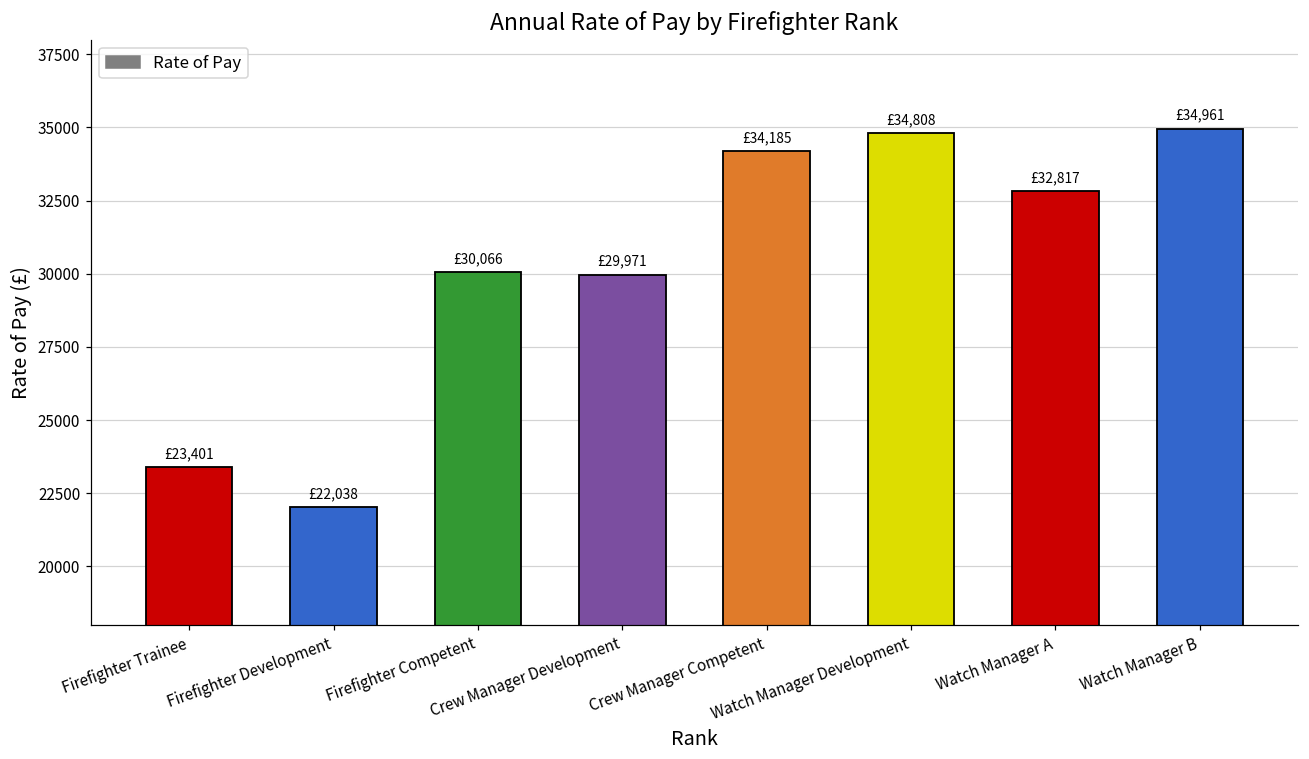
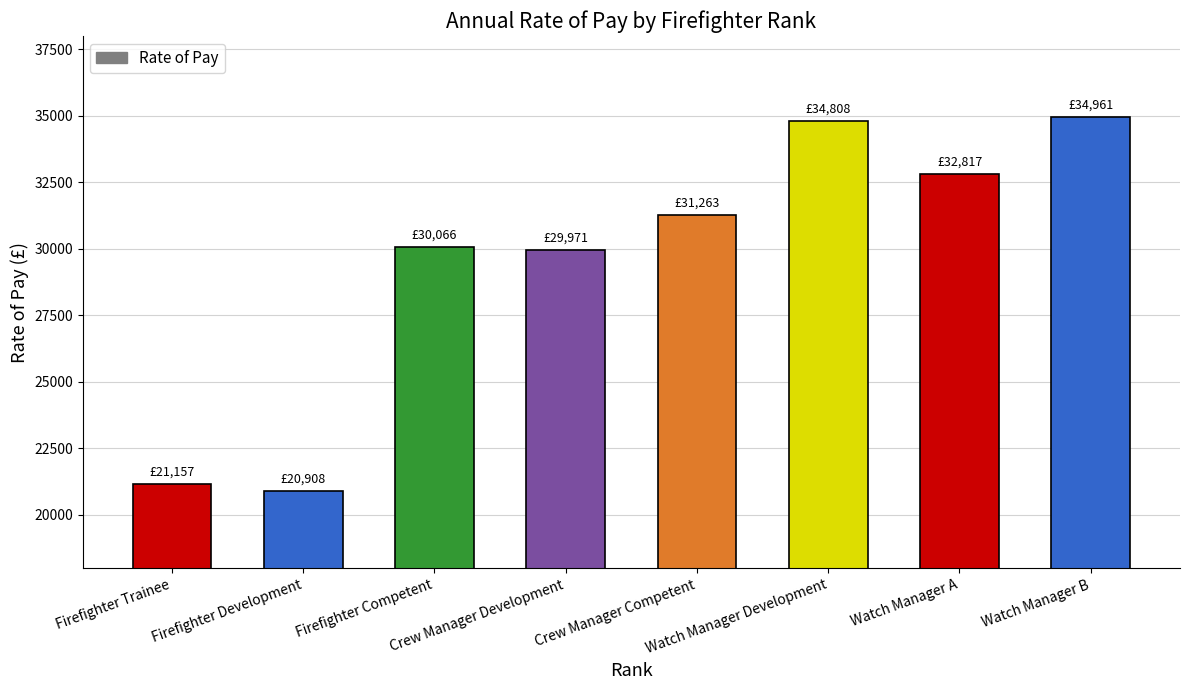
Firefighter Trainee: £23,401 -> £21,157
Firefighter Development: £22,038 -> £20,908
Crew Manager Competent: £34,185 -> £31,263
